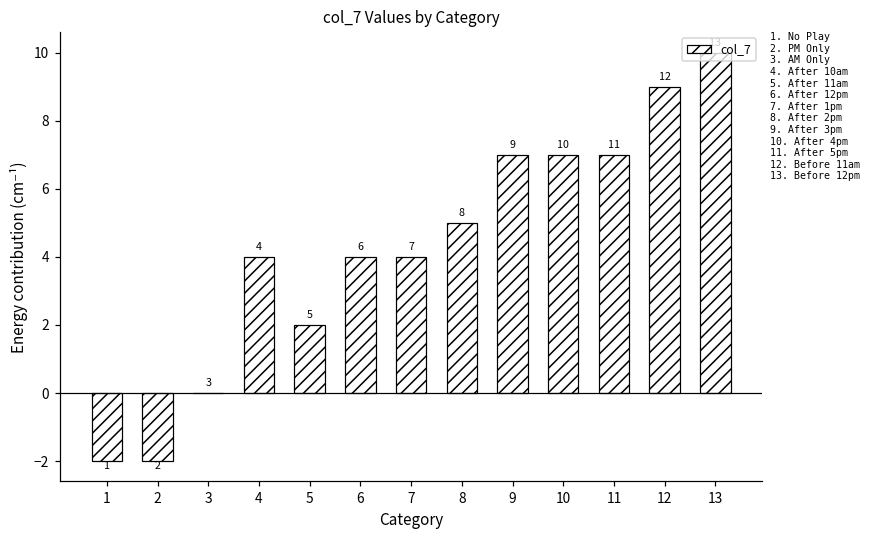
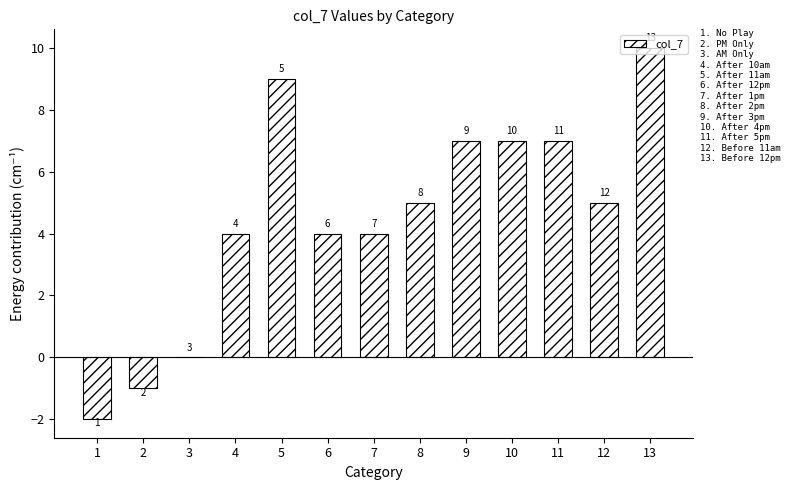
2: -2 -> -1
5: 2 -> 9
12: 9 -> 5
